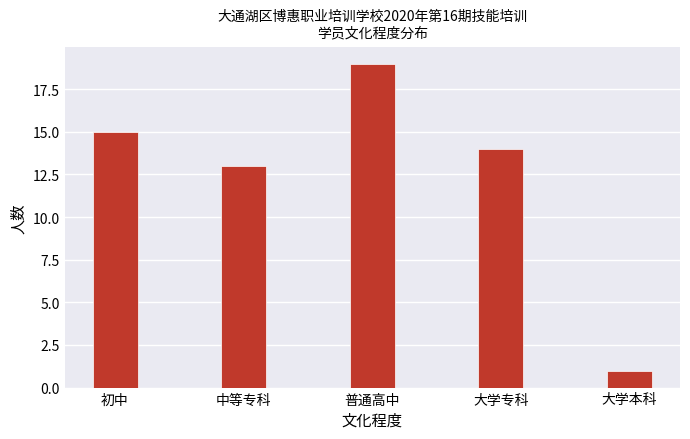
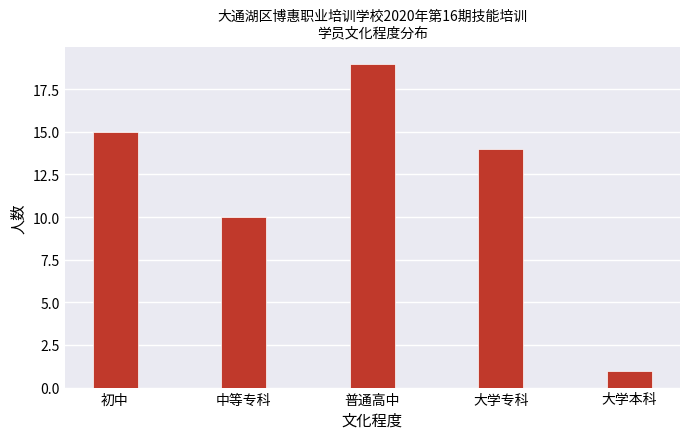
中等专科: 13 -> 10
